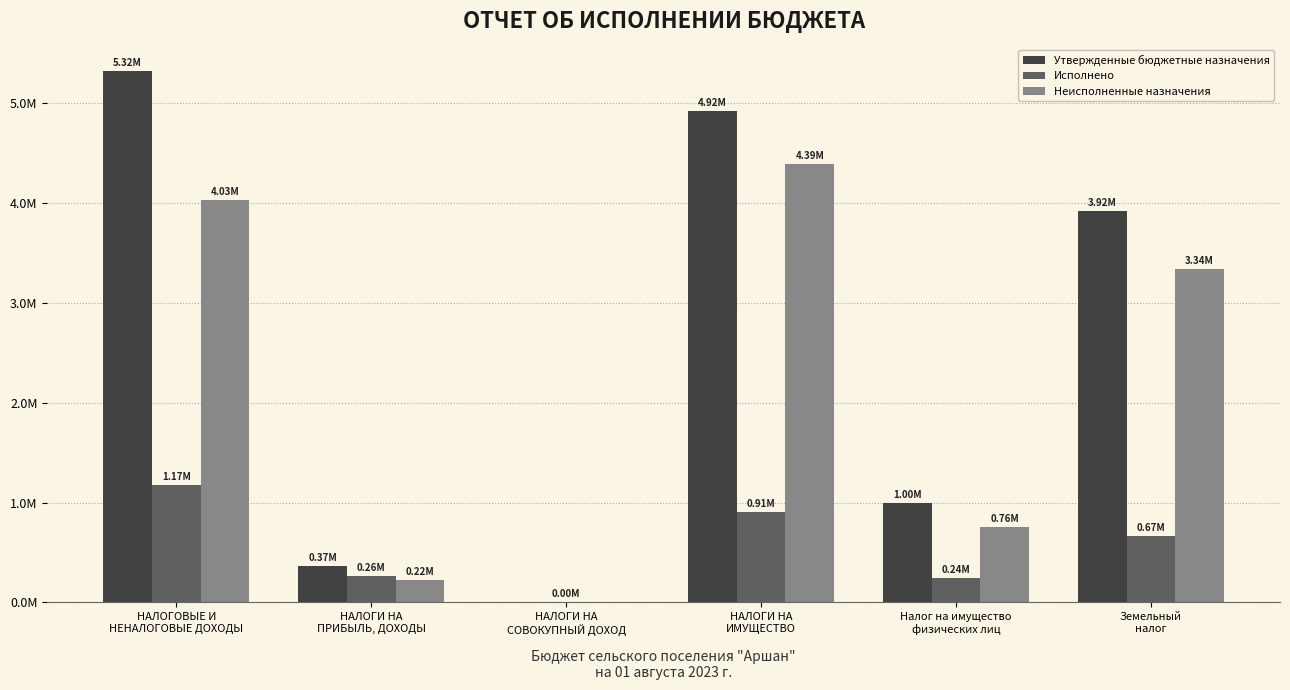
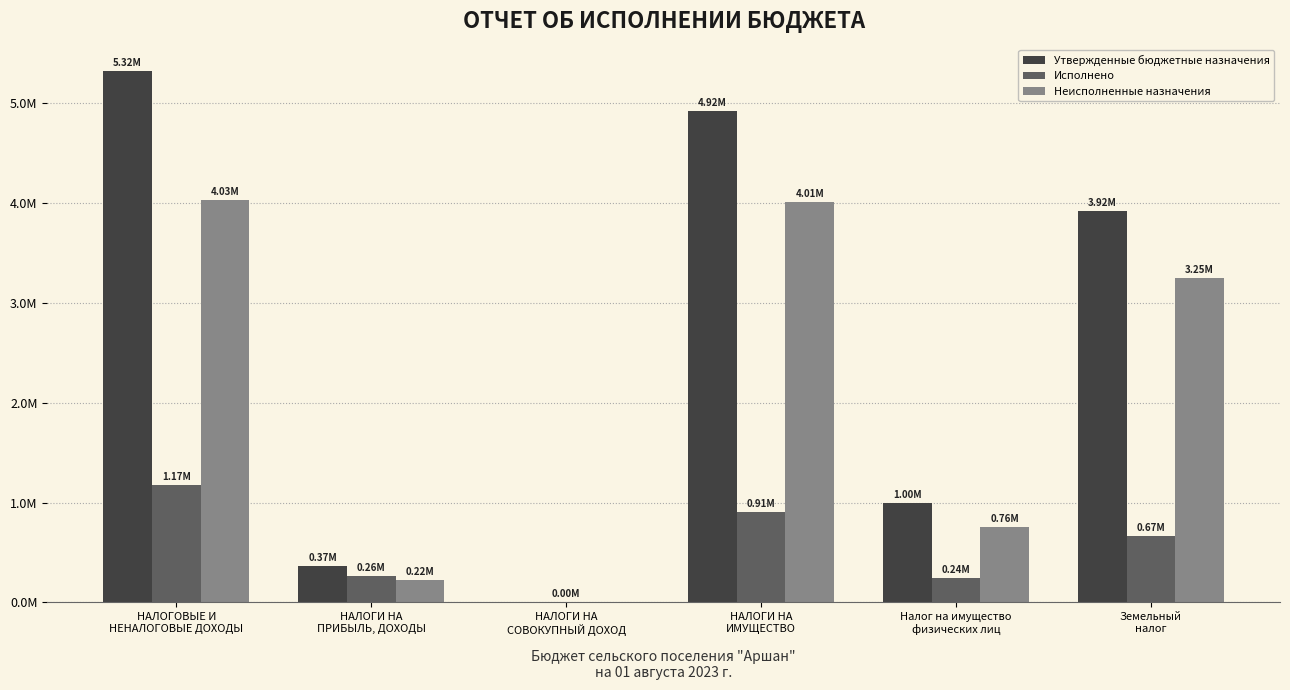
Неисполненные назначения, НАЛОГИ НА ИМУЩЕСТВО: 4.39M -> 4.01M
Неисполненные назначения, Земельный налог: 3.34M -> 3.25M
